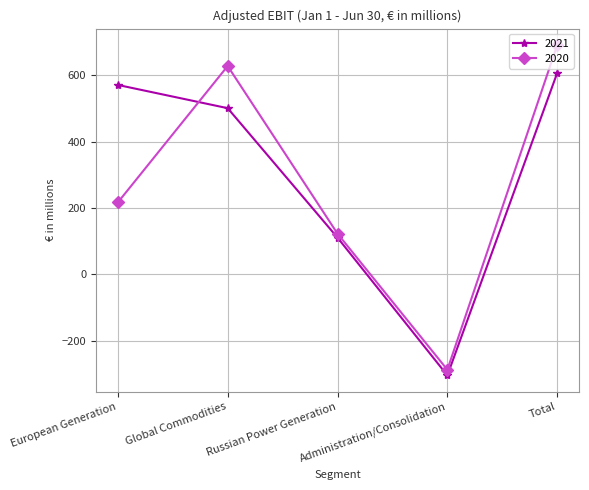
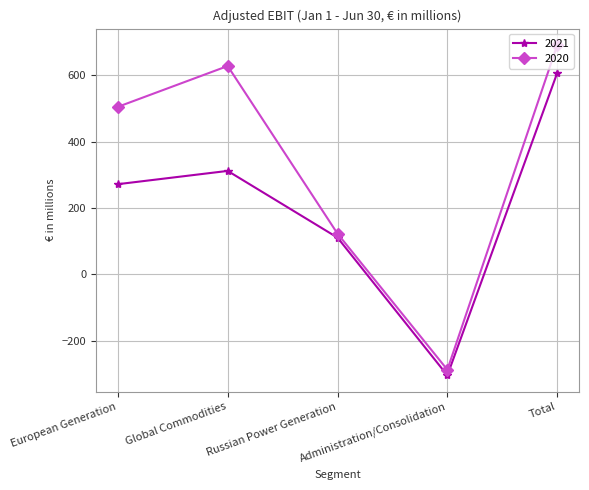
2021, European Generation: 570 -> 270
2020, European Generation: 220 -> 510
2021, Global Commodities: 500 -> 310
